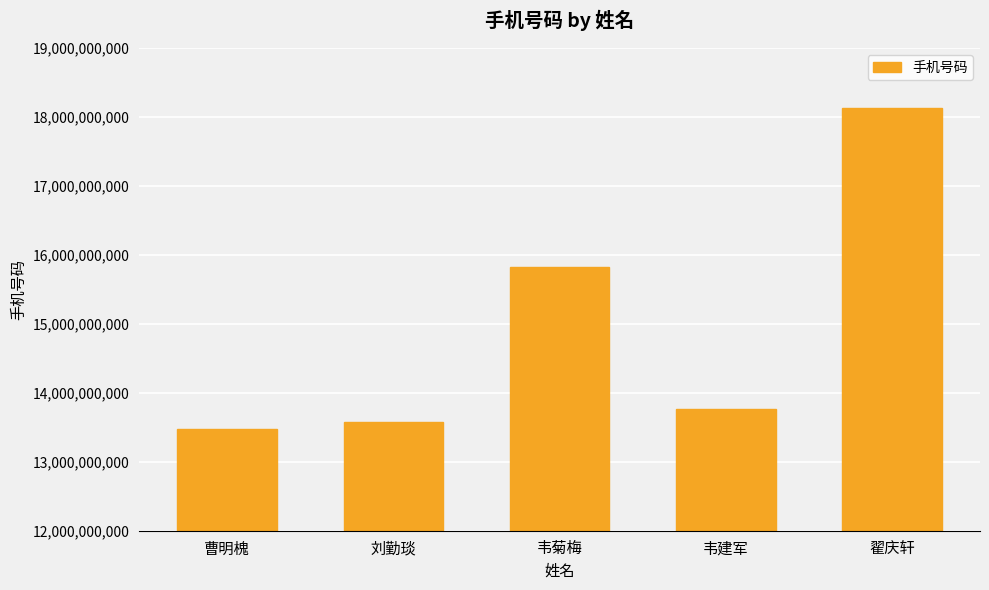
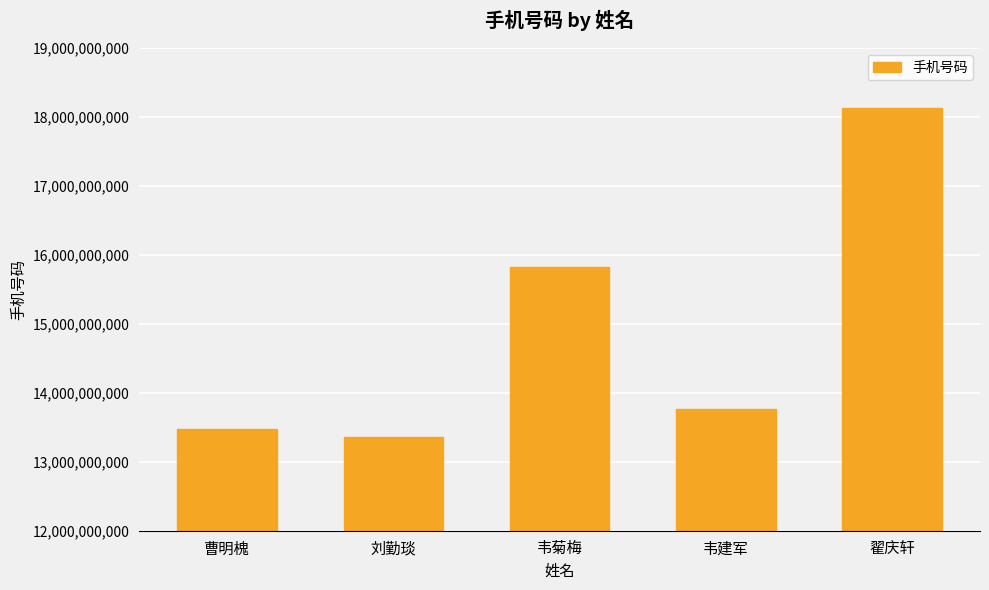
刘勤琰: 13,600,000,000 -> 13,400,000,000
